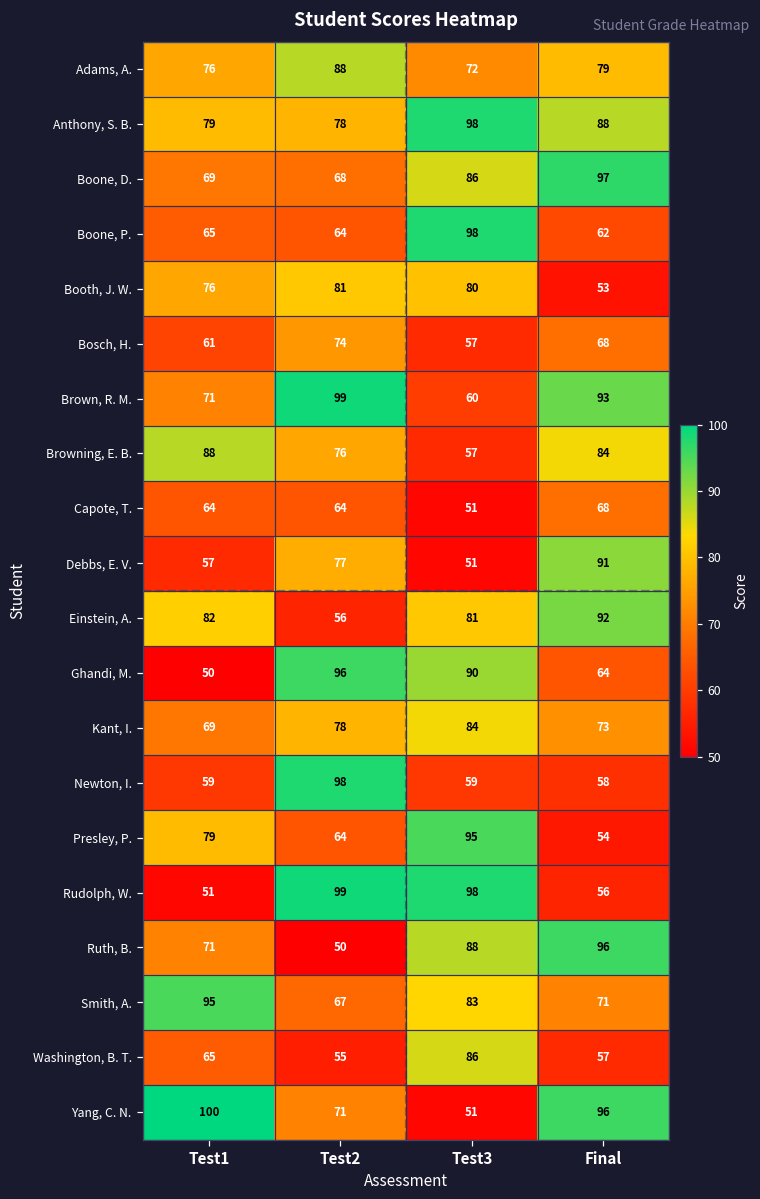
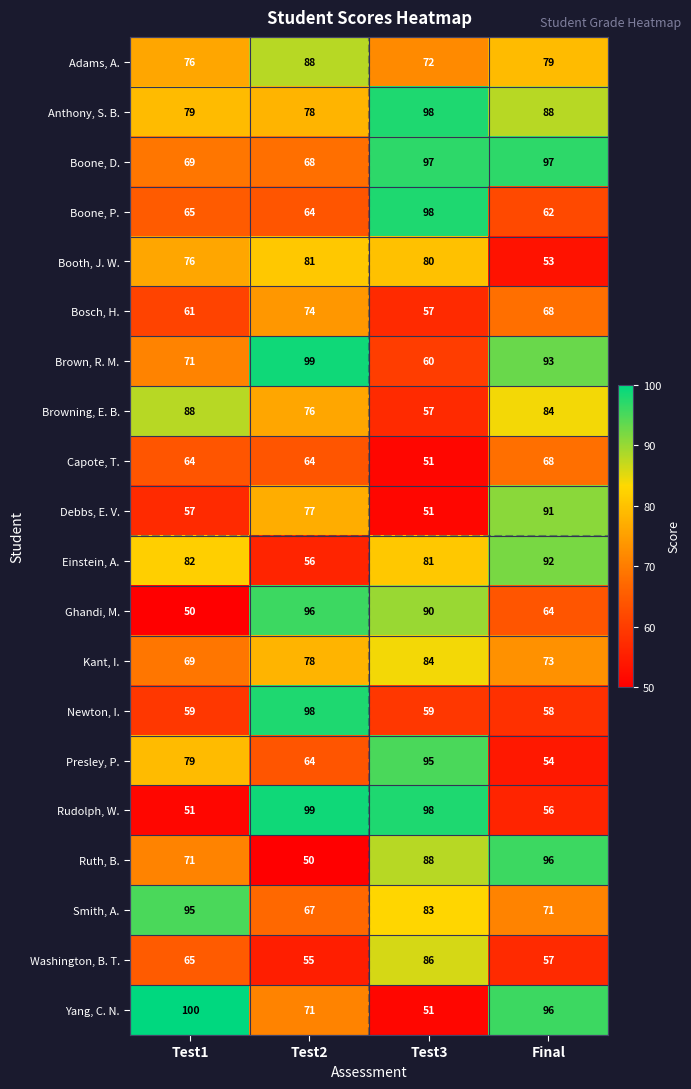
Boone, D., Test3: 86 -> 97
